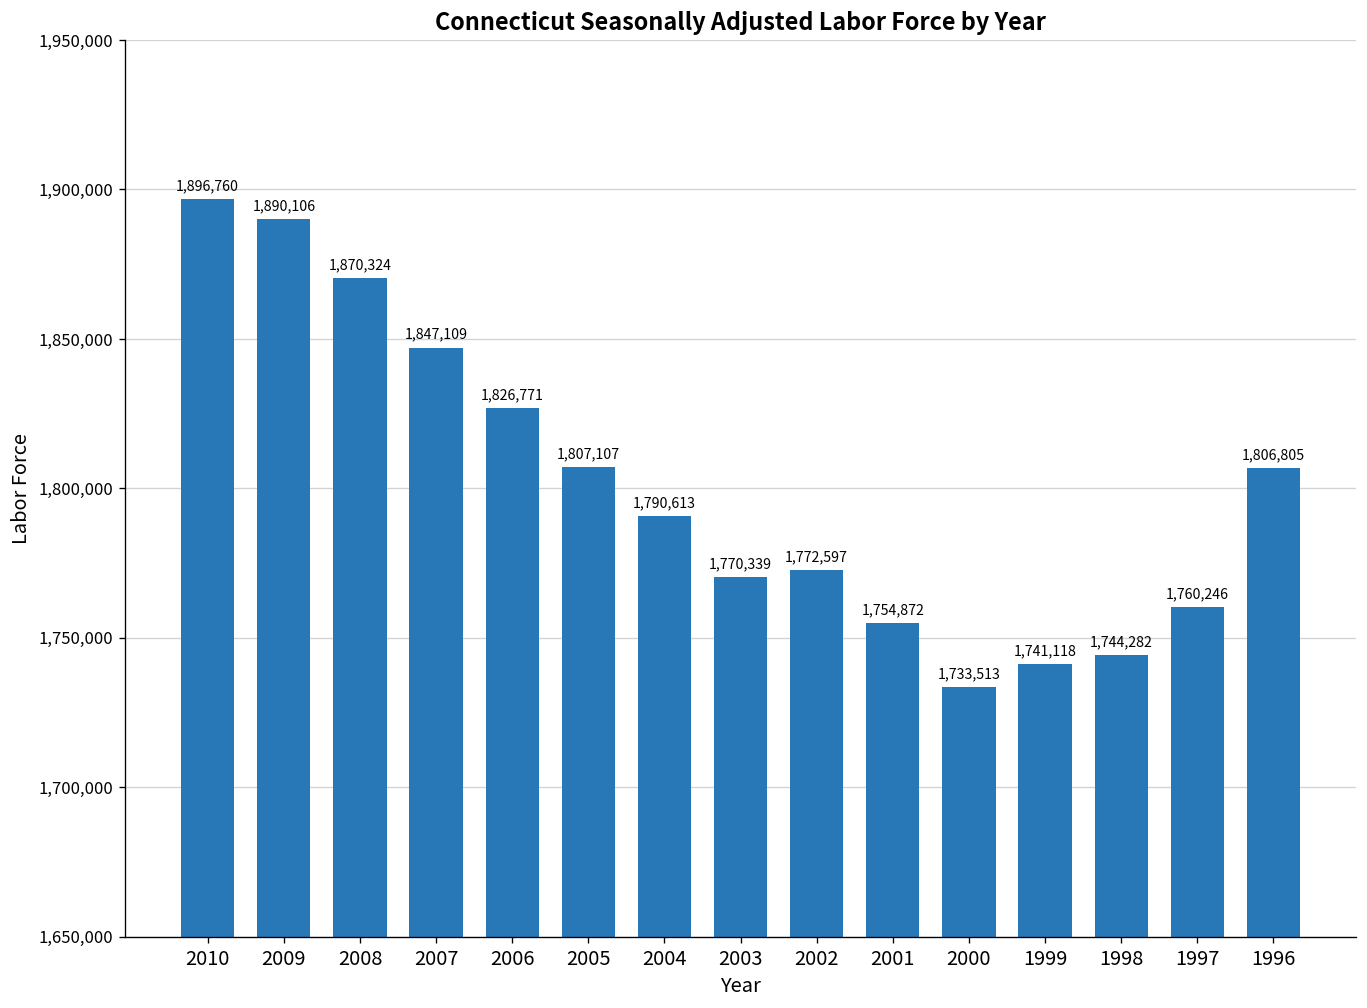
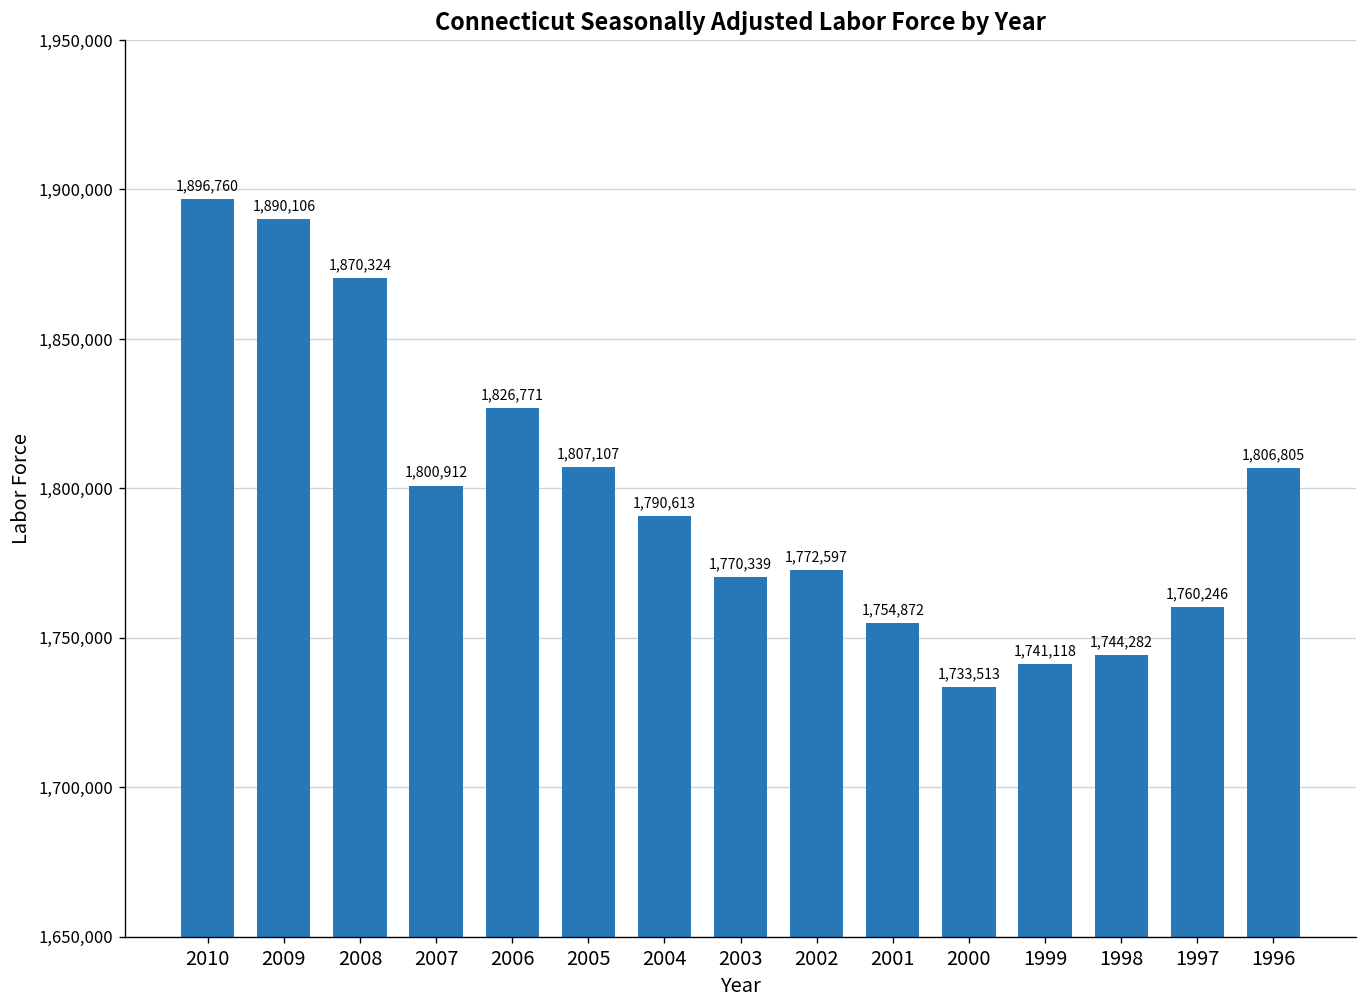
2007: 1,847,109 -> 1,800,912
